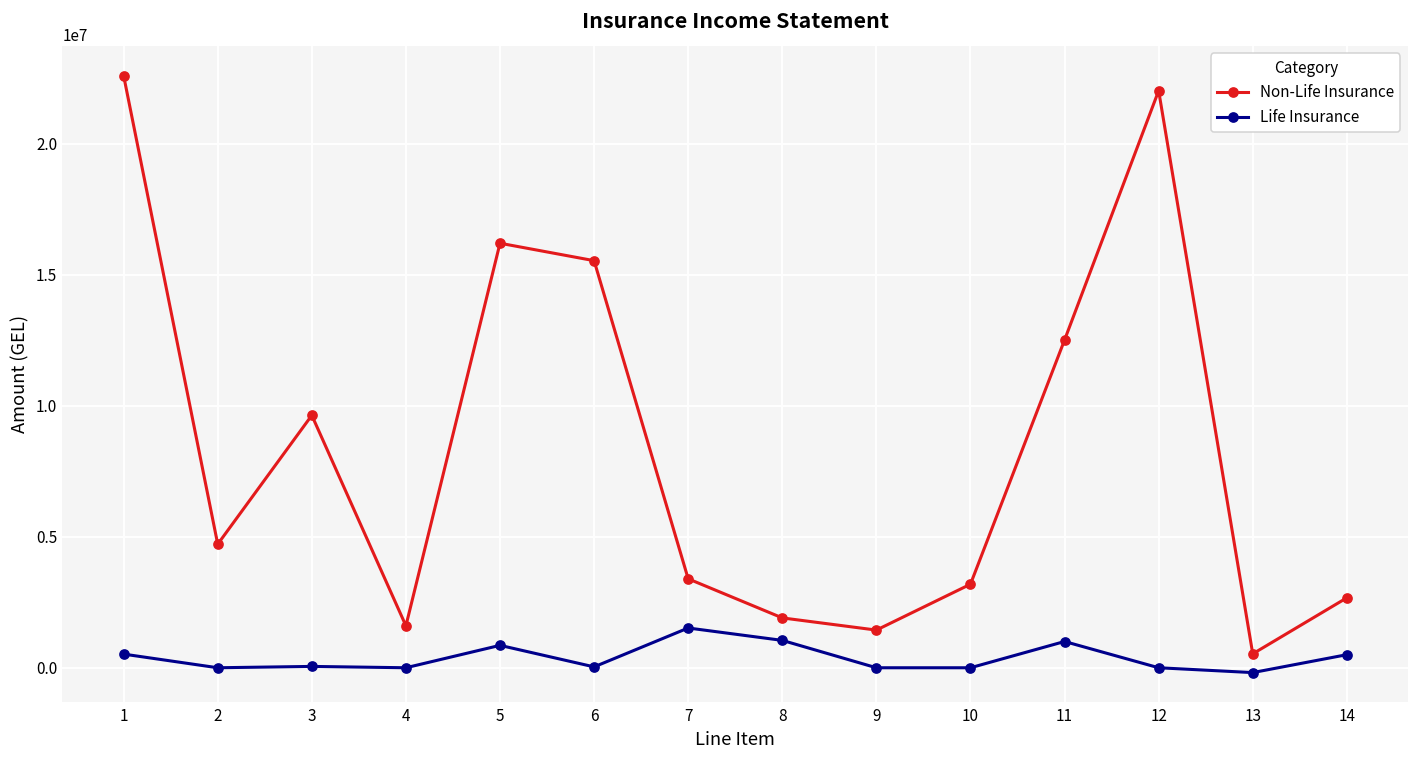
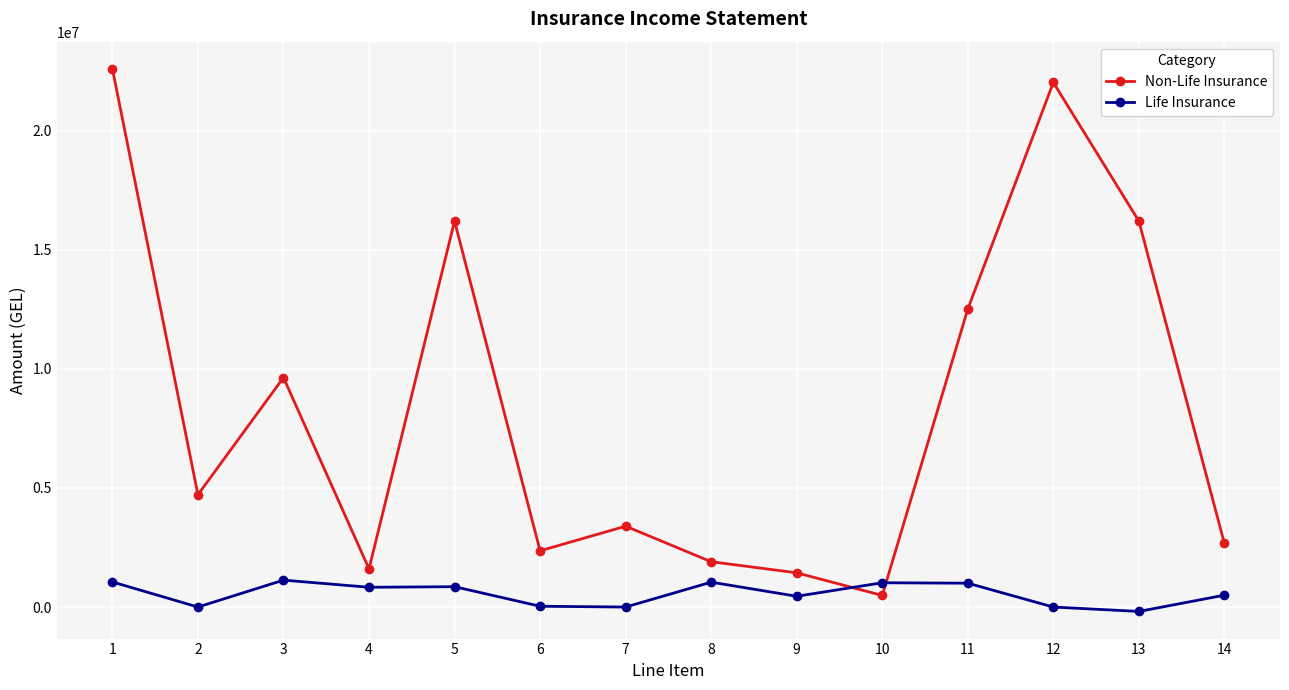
Life Insurance, 1: 500000 -> 1100000
Life Insurance, 3: 100000 -> 1100000
Life Insurance, 4: 0 -> 800000
Non-Life Insurance, 6: 15500000 -> 2400000
Life Insurance, 7: 1500000 -> 0
Life Insurance, 9: 0 -> 500000
Non-Life Insurance, 10: 3200000 -> 500000
Life Insurance, 10: 0 -> 1000000
Non-Life Insurance, 13: 500000 -> 16200000
